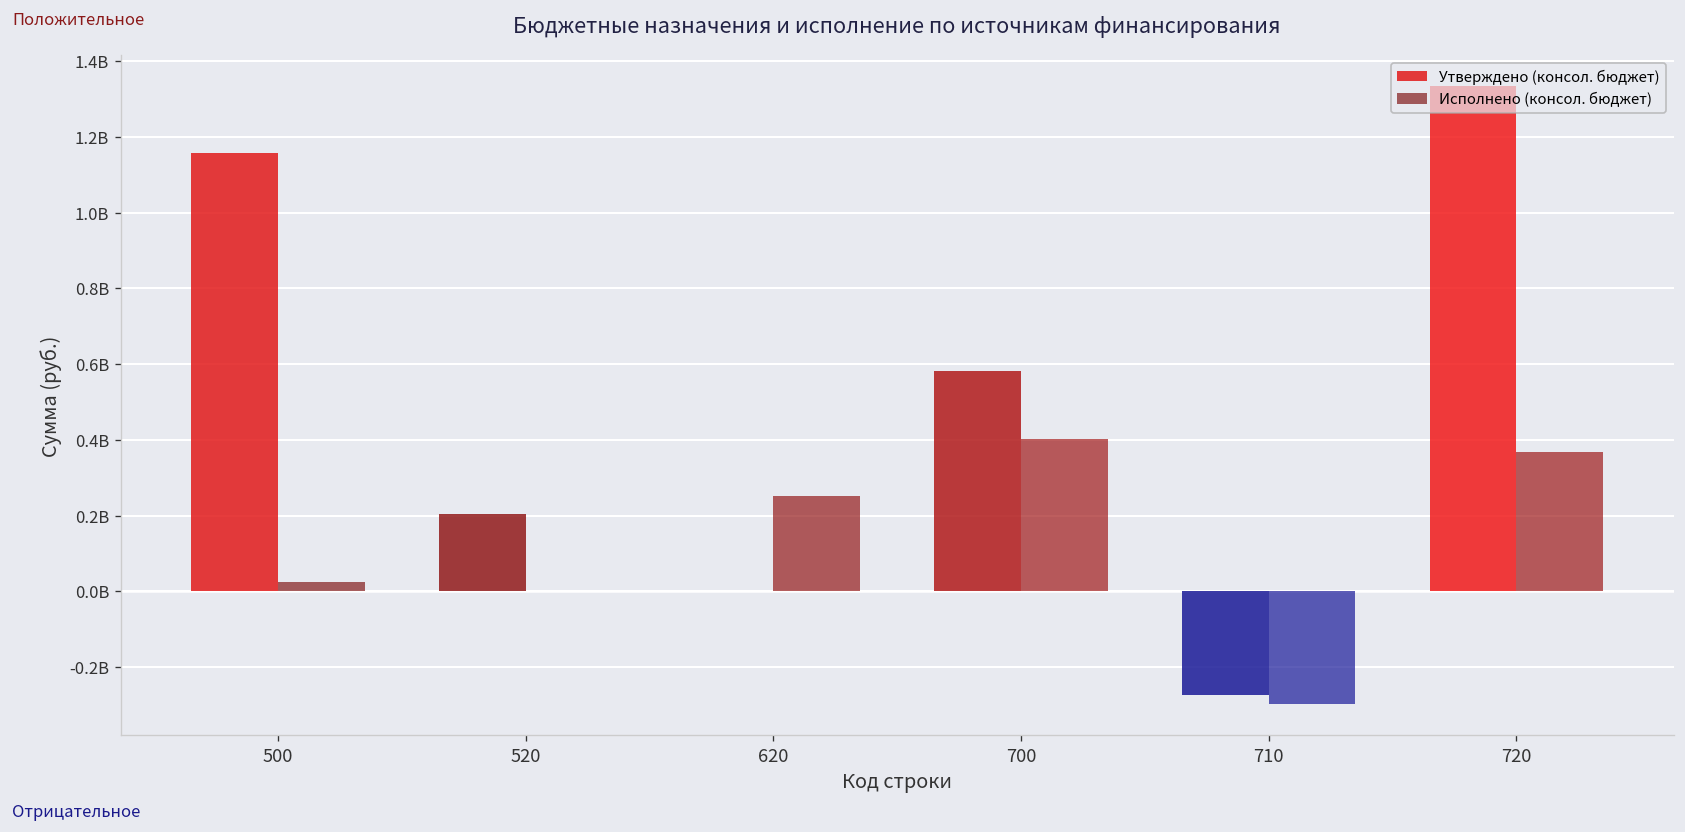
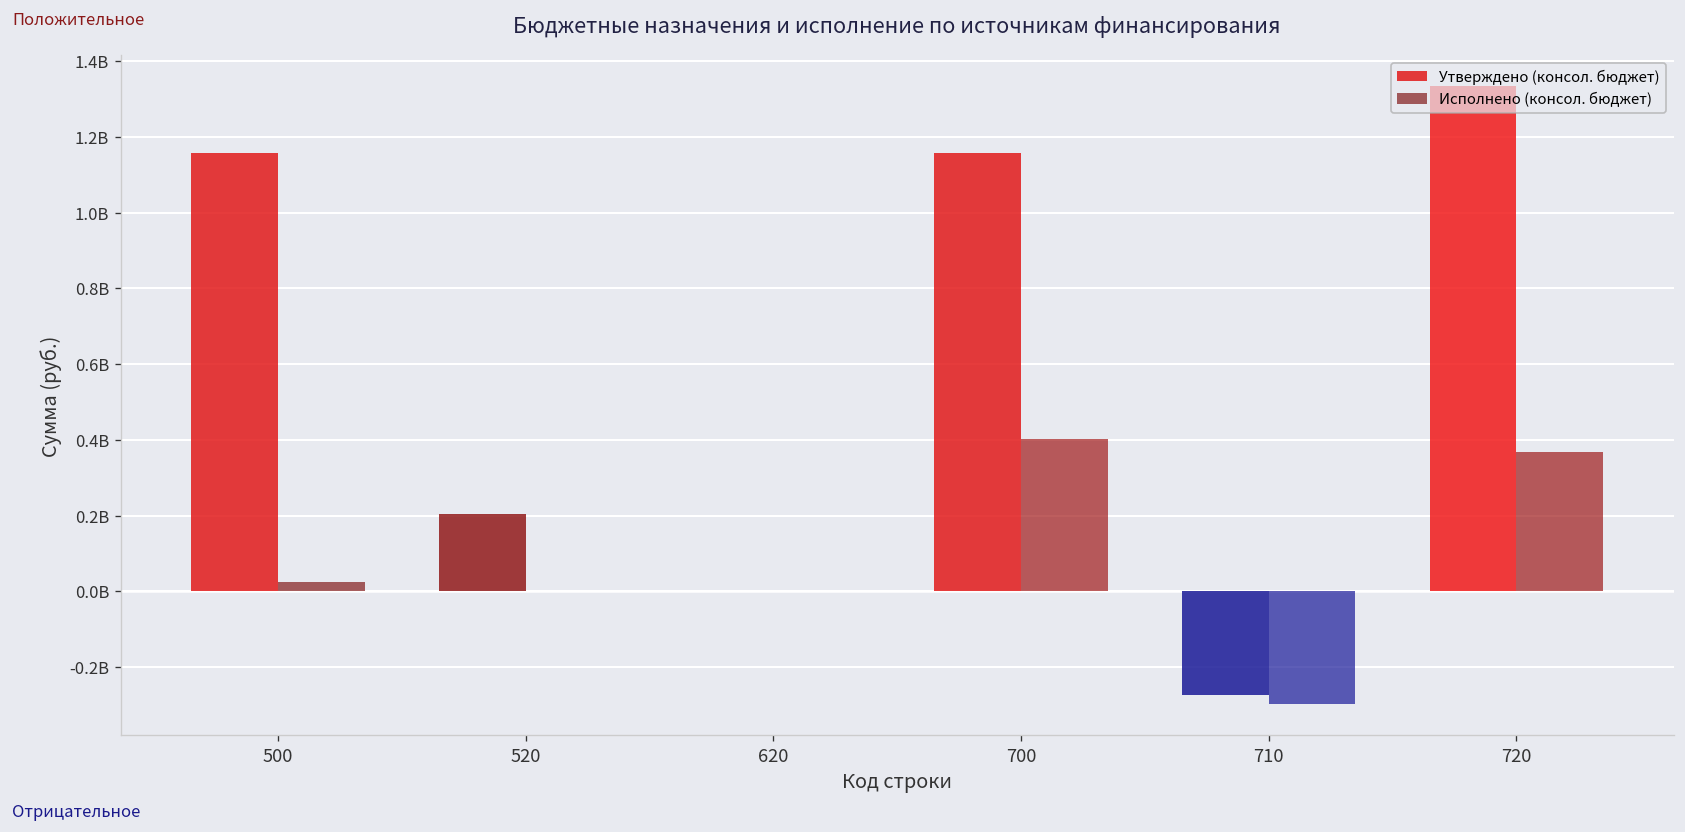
Исполнено (консол. бюджет), 620: 250000000 -> 0
Утверждено (консол. бюджет), 700: 580000000 -> 1160000000
